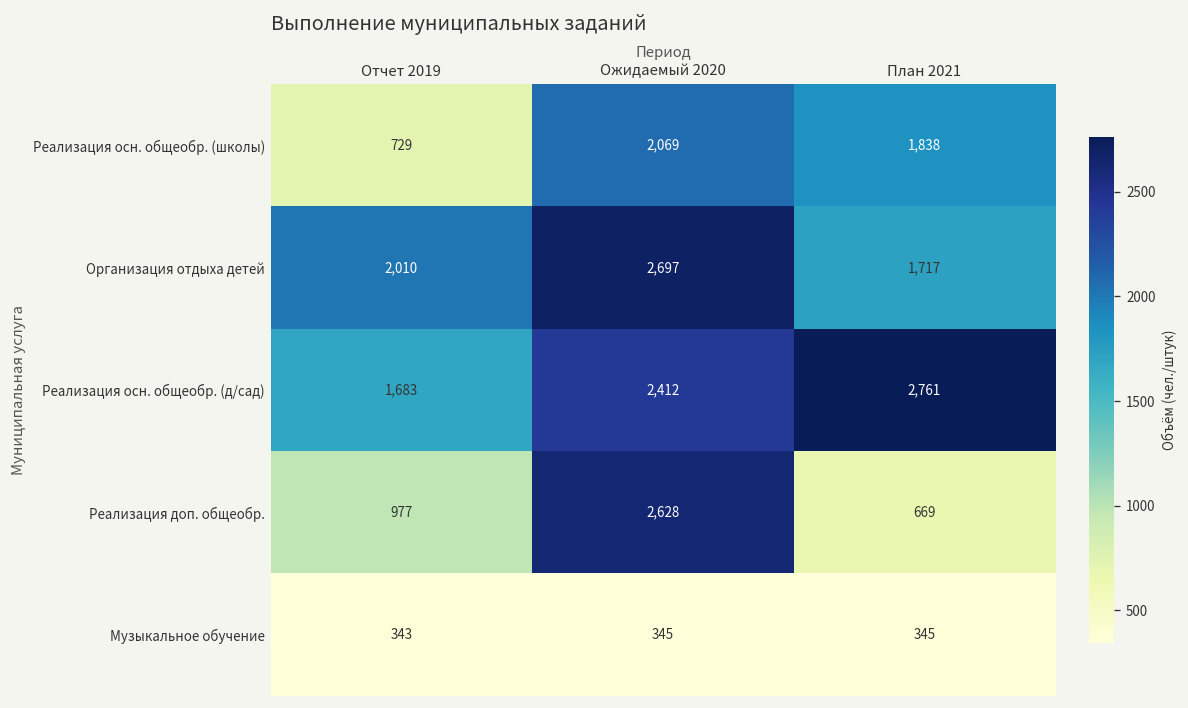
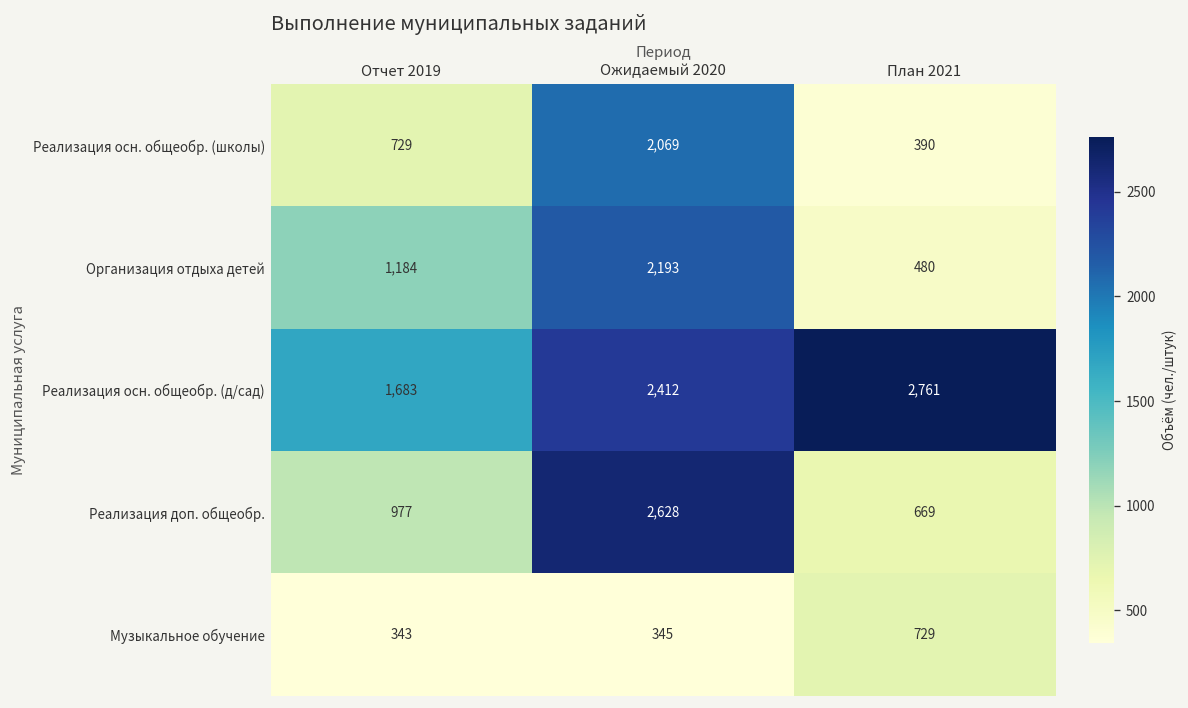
Реализация осн. общеобр. (школы), План 2021: 1,838 -> 390
Организация отдыха детей, Отчет 2019: 2,010 -> 1,184
Организация отдыха детей, Ожидаемый 2020: 2,697 -> 2,193
Организация отдыха детей, План 2021: 1,717 -> 480
Музыкальное обучение, План 2021: 345 -> 729
